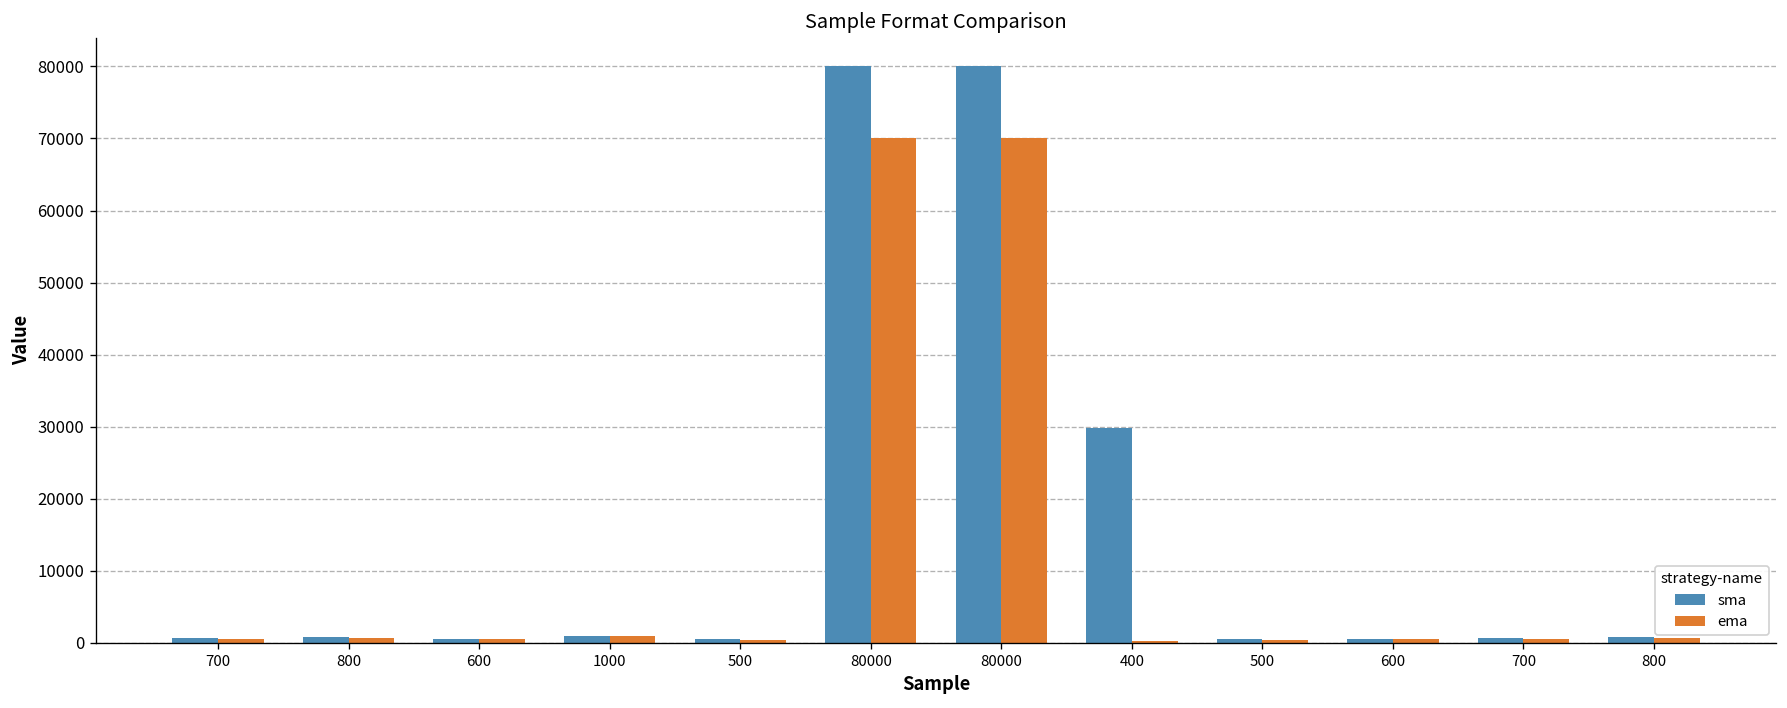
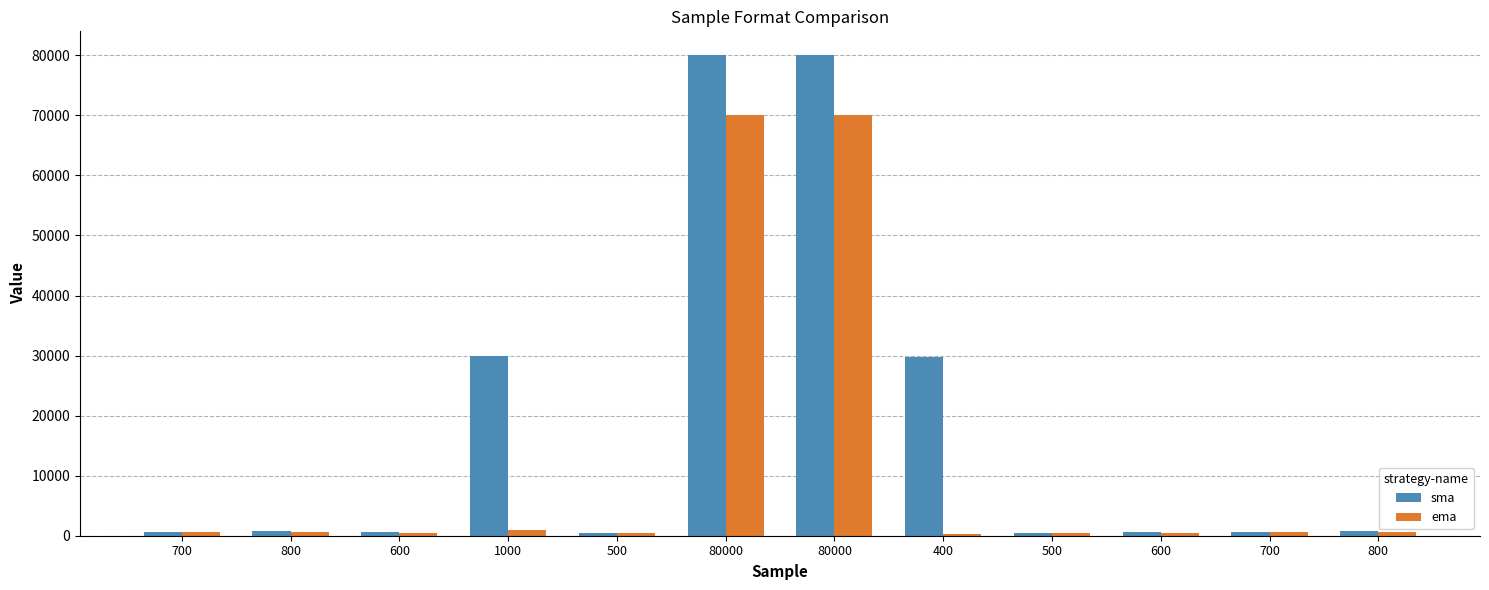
sma, 1000: 1000 -> 30000
